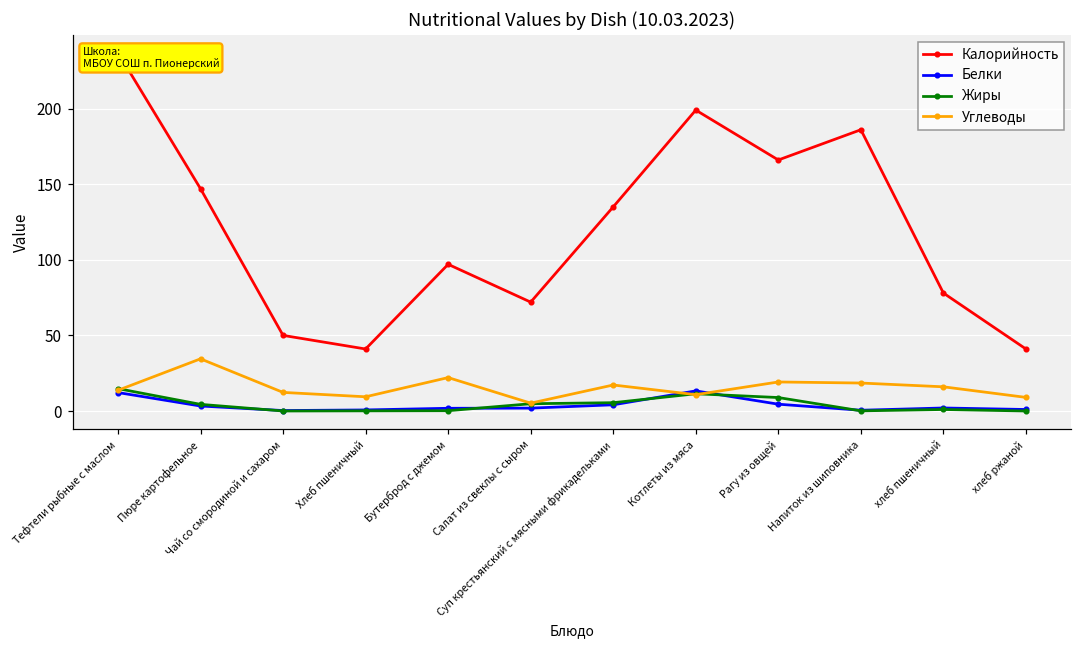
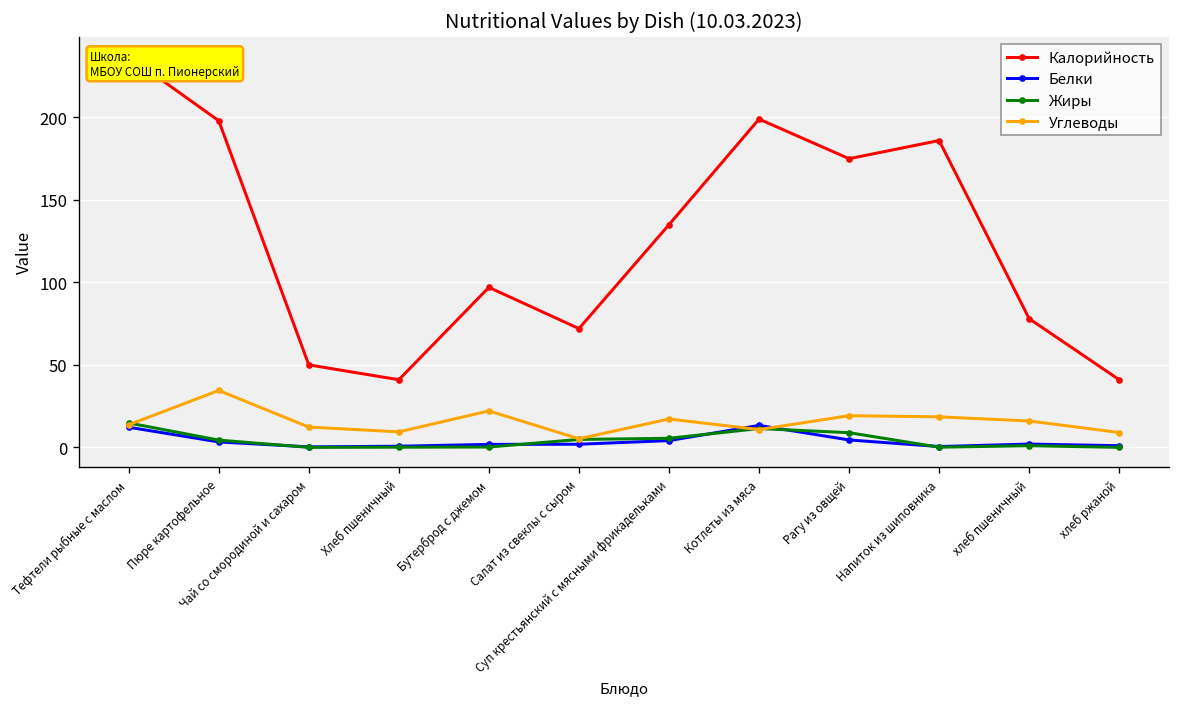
Калорийность, Пюре картофельное: 147 -> 198
Калорийность, Рагу из овщей: 166 -> 175
